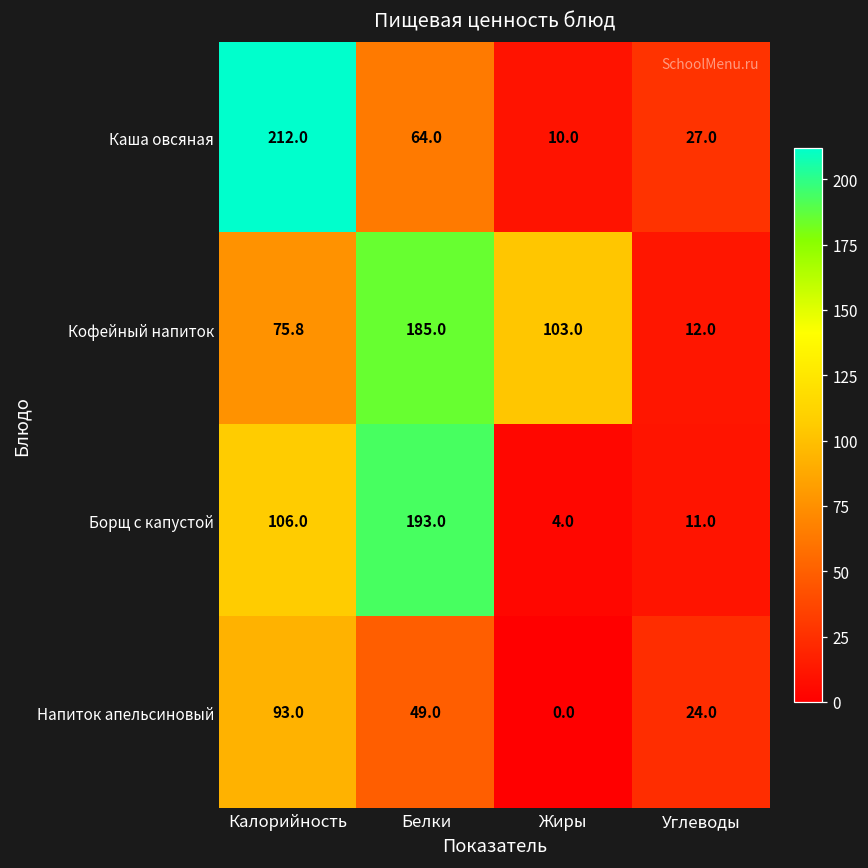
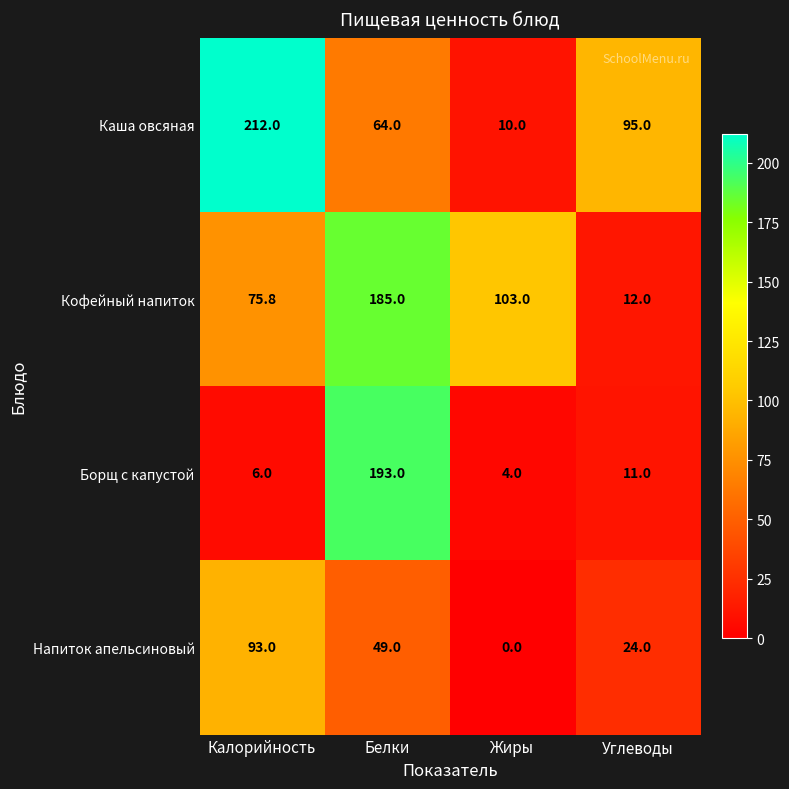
Каша овсяная, Углеводы: 27.0 -> 95.0
Борщ с капустой, Калорийность: 106.0 -> 6.0
